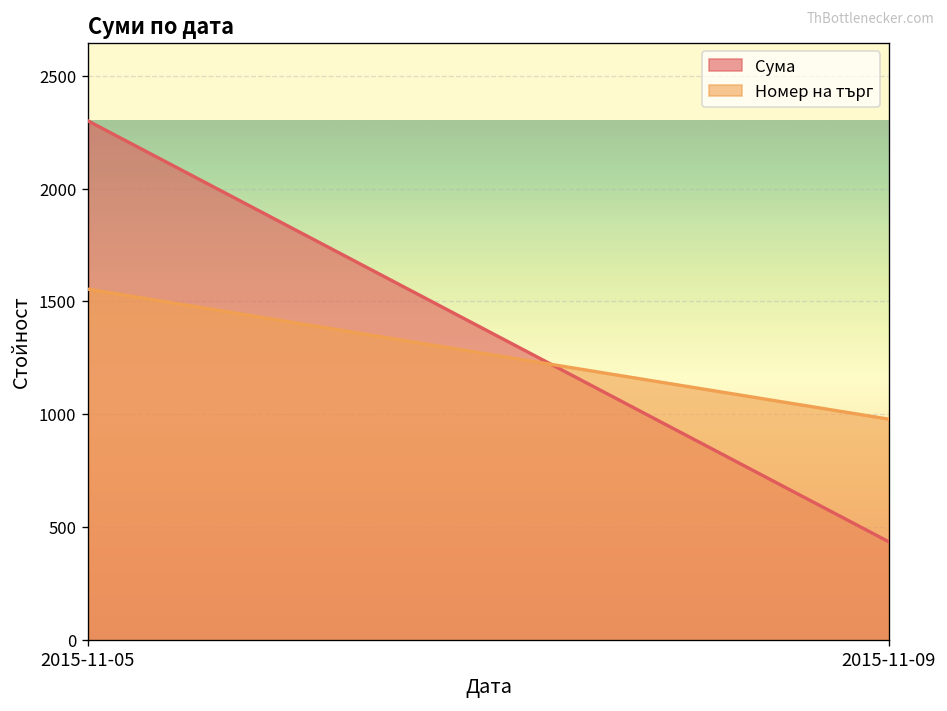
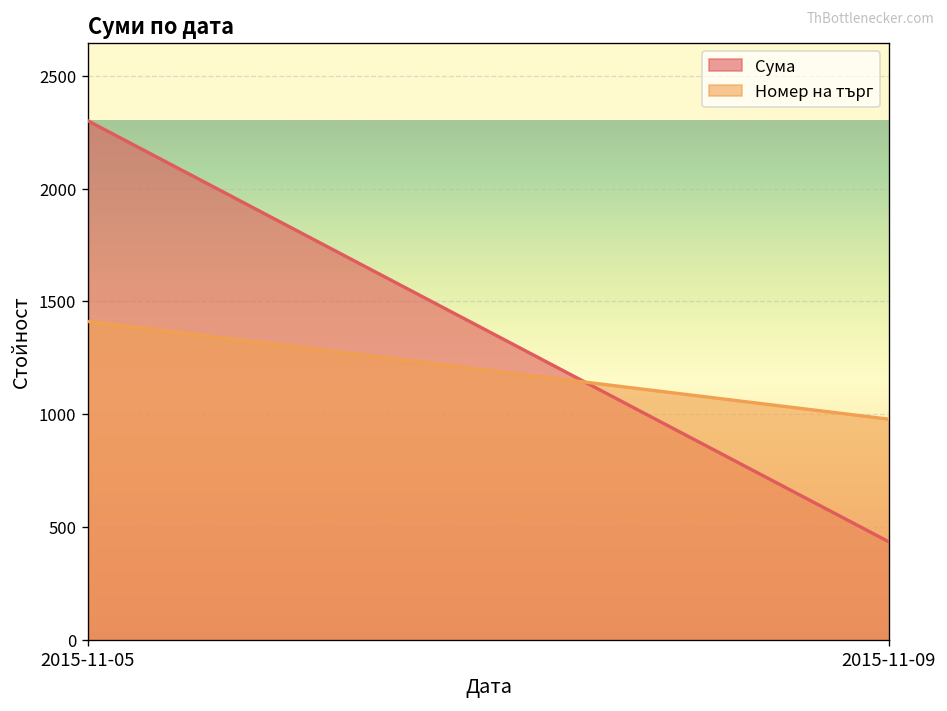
Номер на търг, 2015-11-05: 1550 -> 1410
